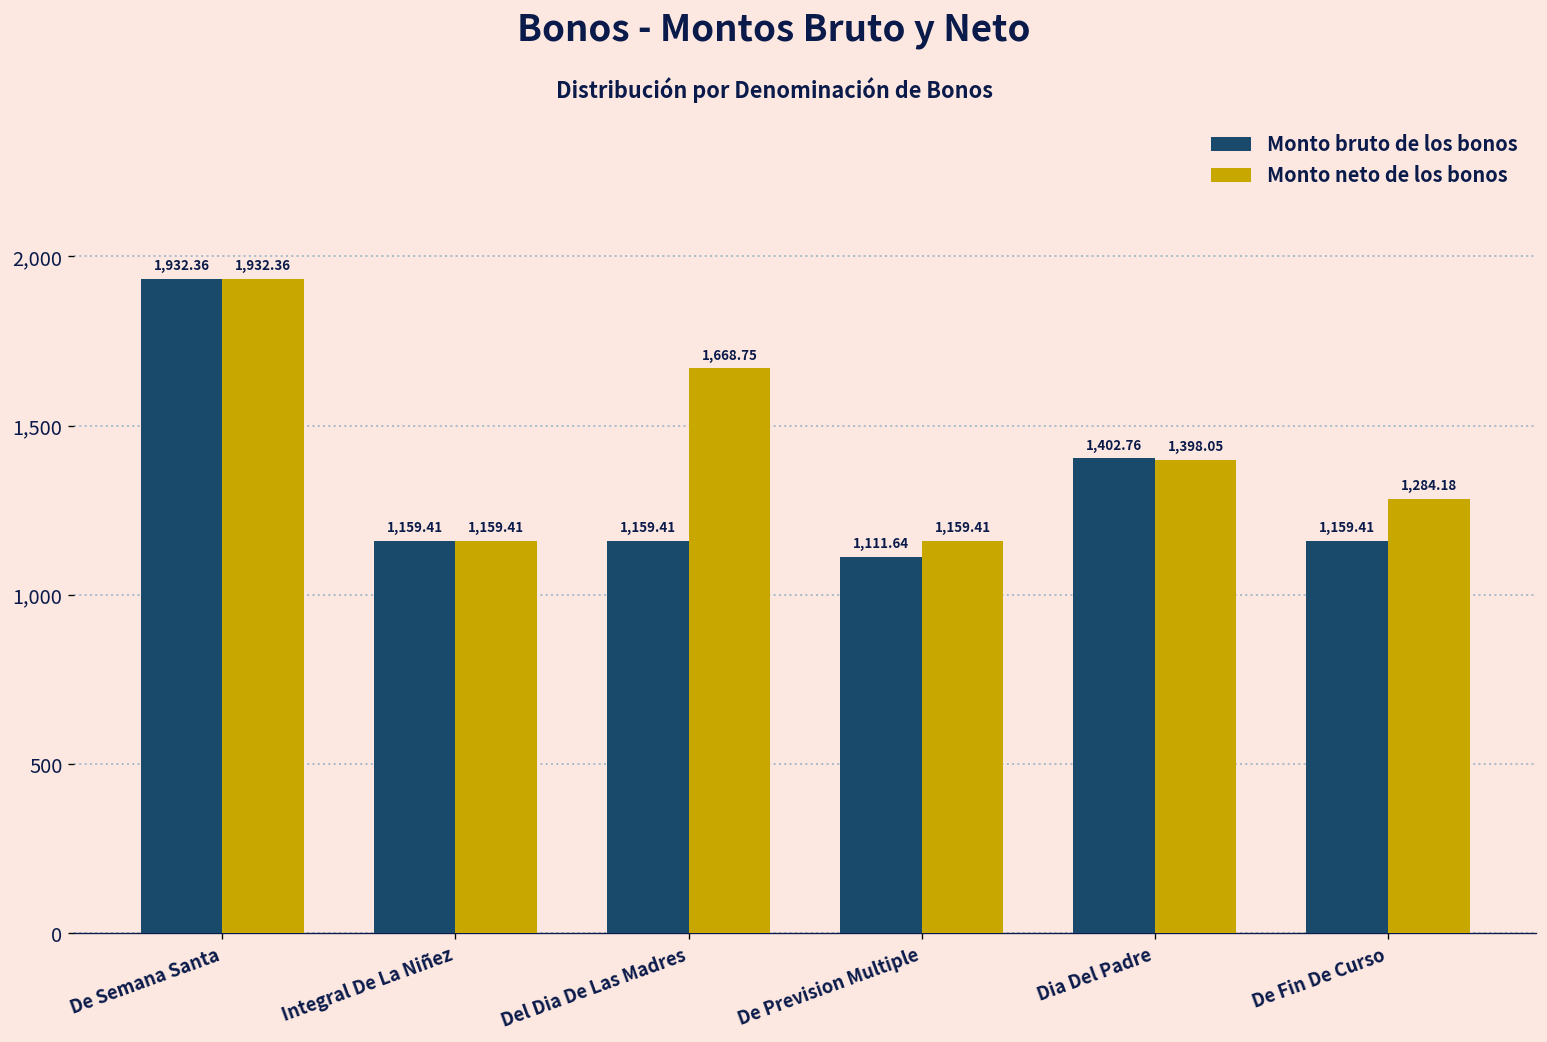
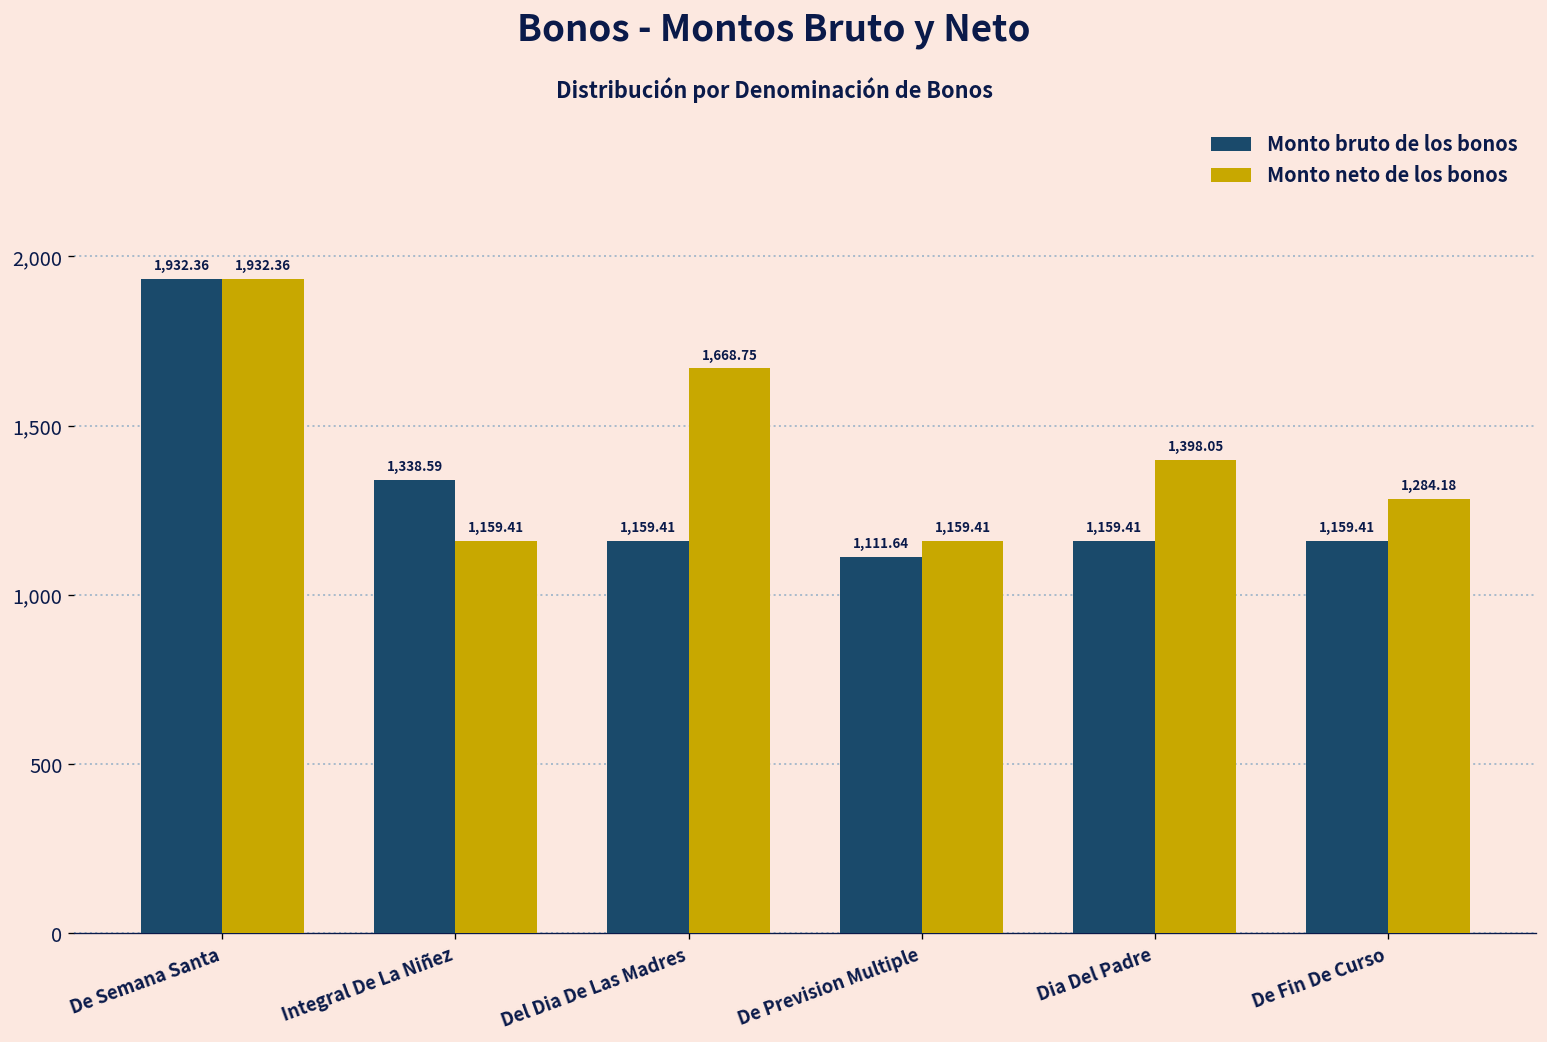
Monto bruto de los bonos, Integral De La Niñez: 1,159.41 -> 1,338.59
Monto bruto de los bonos, Dia Del Padre: 1,402.76 -> 1,159.41
